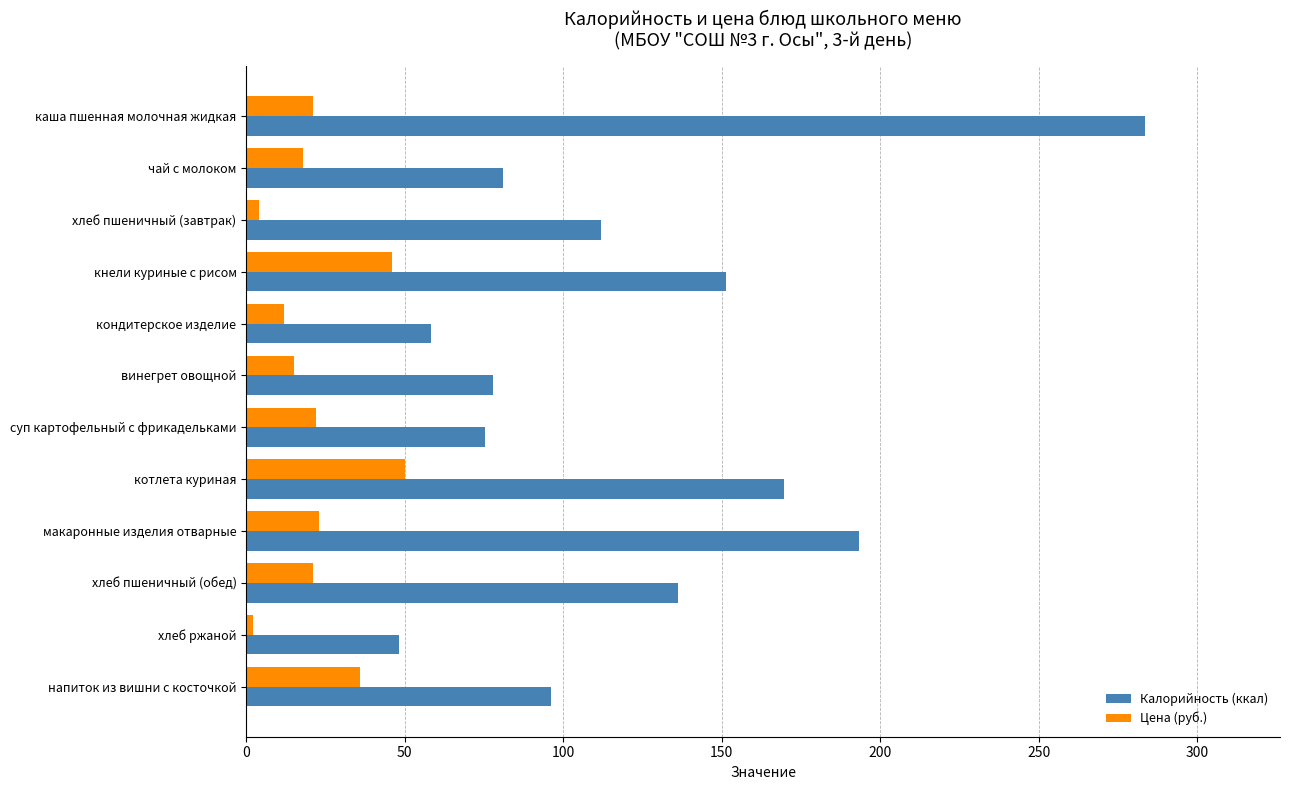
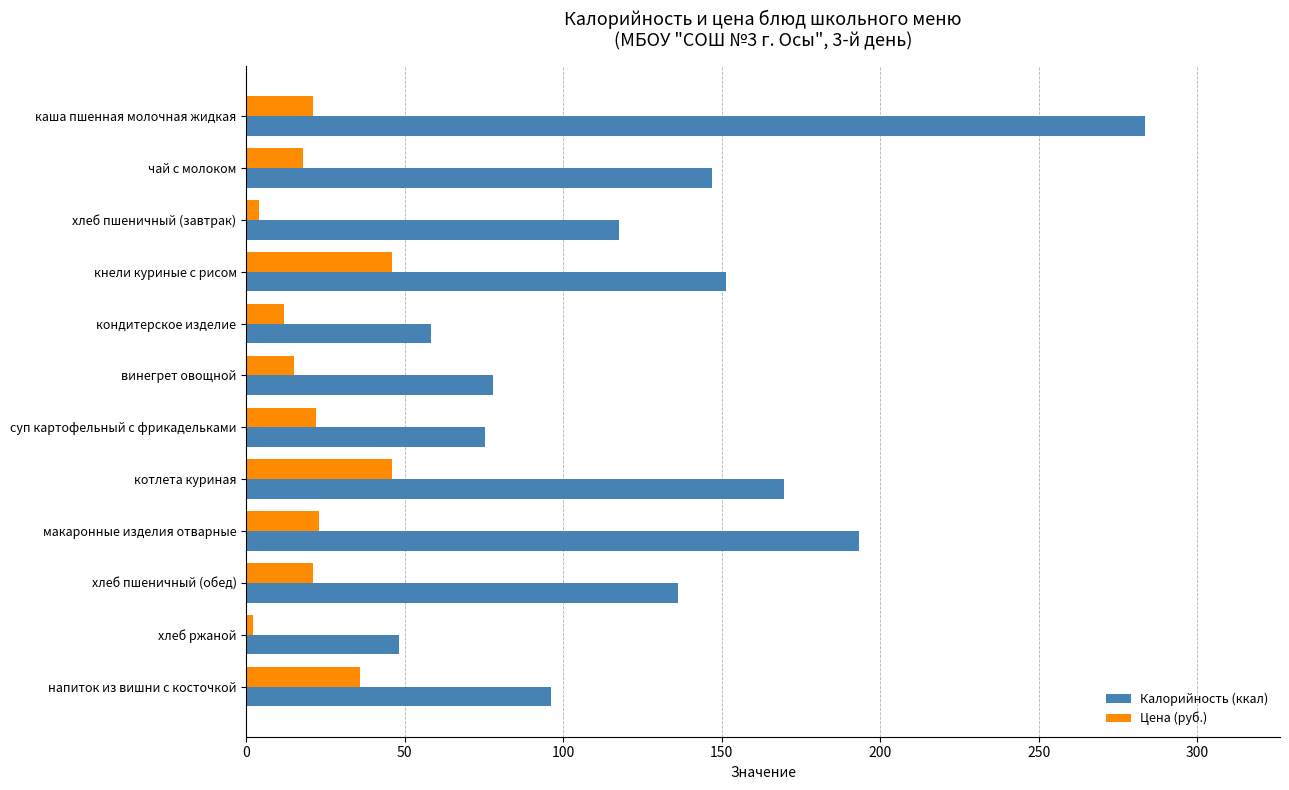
Калорийность (ккал), чай с молоком: 81 -> 147
Калорийность (ккал), хлеб пшеничный (завтрак): 112 -> 118
Цена (руб.), котлета куриная: 50 -> 46
